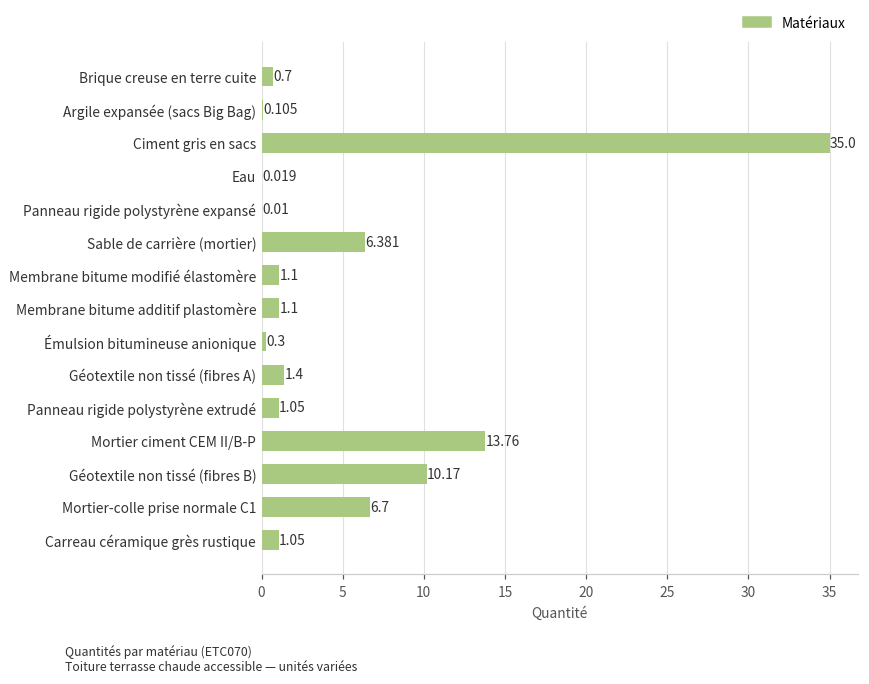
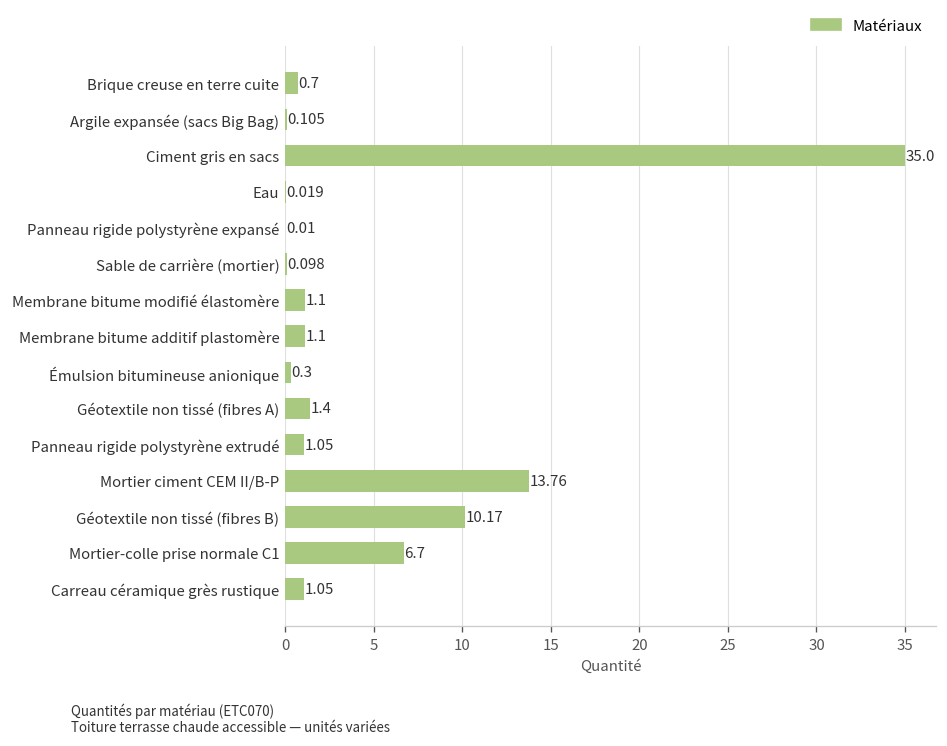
Sable de carrière (mortier): 6.381 -> 0.098
